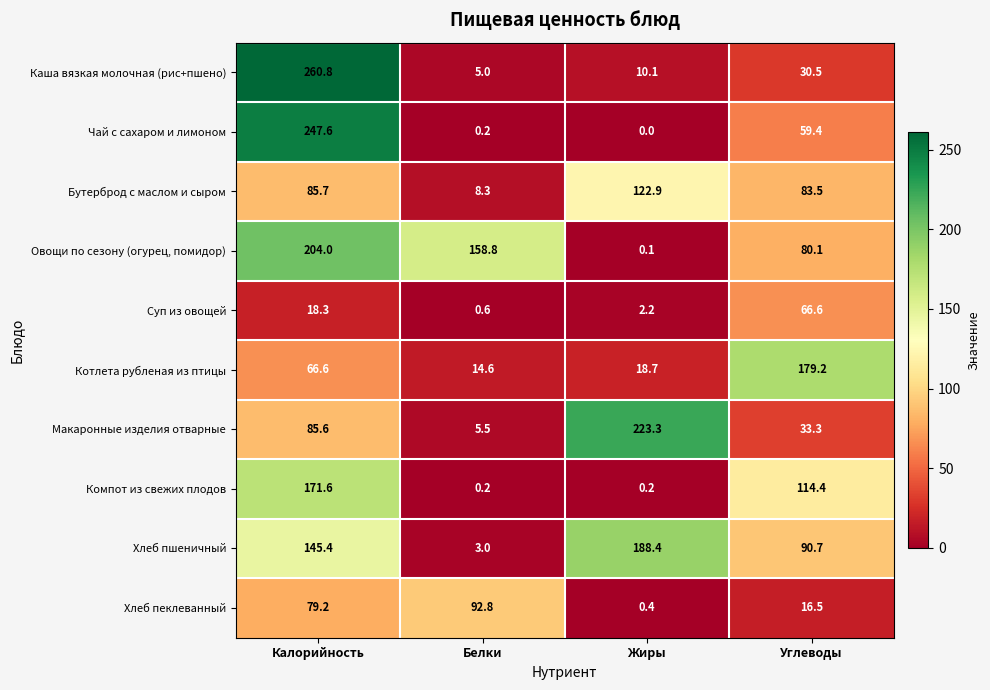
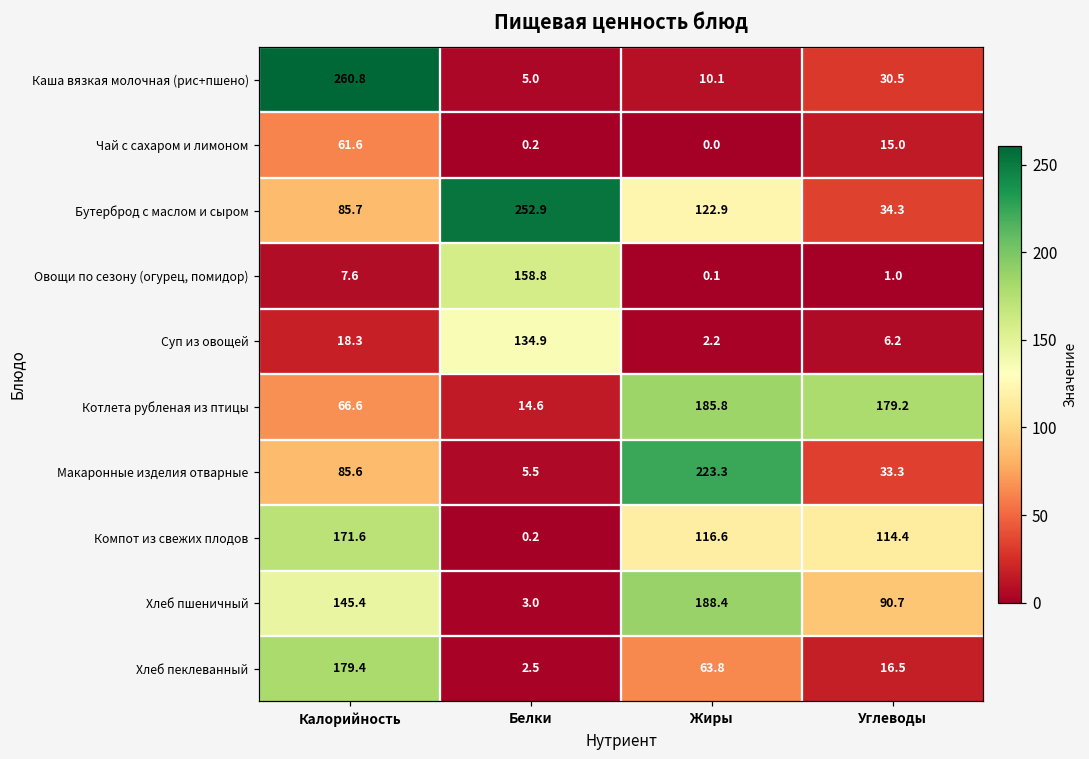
Чай с сахаром и лимоном, Калорийность: 247.6 -> 61.6
Чай с сахаром и лимоном, Углеводы: 59.4 -> 15.0
Бутерброд с маслом и сыром, Белки: 8.3 -> 252.9
Бутерброд с маслом и сыром, Углеводы: 83.5 -> 34.3
Овощи по сезону (огурец, помидор), Калорийность: 204.0 -> 7.6
Овощи по сезону (огурец, помидор), Углеводы: 80.1 -> 1.0
Суп из овощей, Белки: 0.6 -> 134.9
Суп из овощей, Углеводы: 66.6 -> 6.2
Котлета рубленая из птицы, Жиры: 18.7 -> 185.8
Компот из свежих плодов, Жиры: 0.2 -> 116.6
Хлеб пеклеванный, Калорийность: 79.2 -> 179.4
Хлеб пеклеванный, Белки: 92.8 -> 2.5
Хлеб пеклеванный, Жиры: 0.4 -> 63.8
